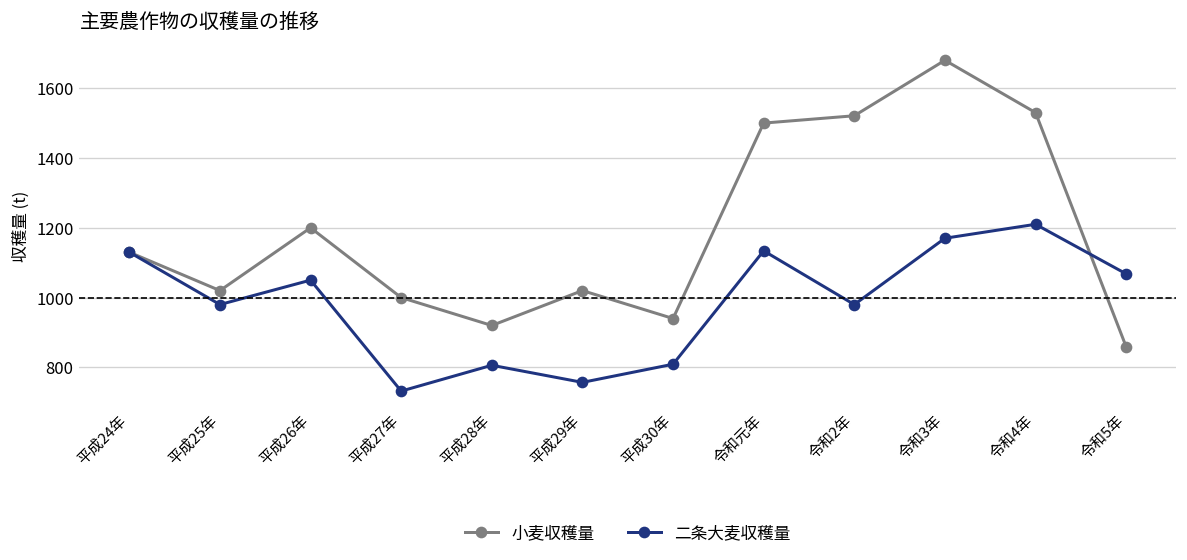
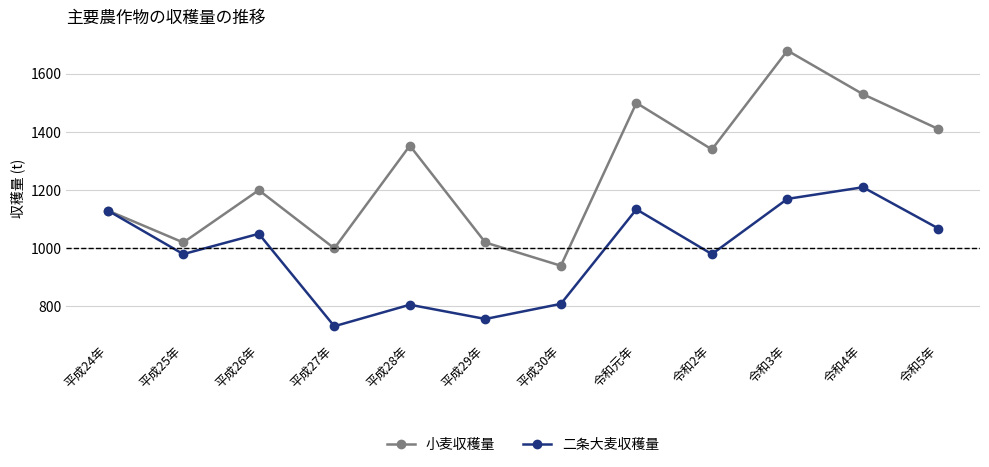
小麦収穫量, 平成28年: 920 -> 1350
小麦収穫量, 令和2年: 1520 -> 1340
小麦収穫量, 令和5年: 860 -> 1410
